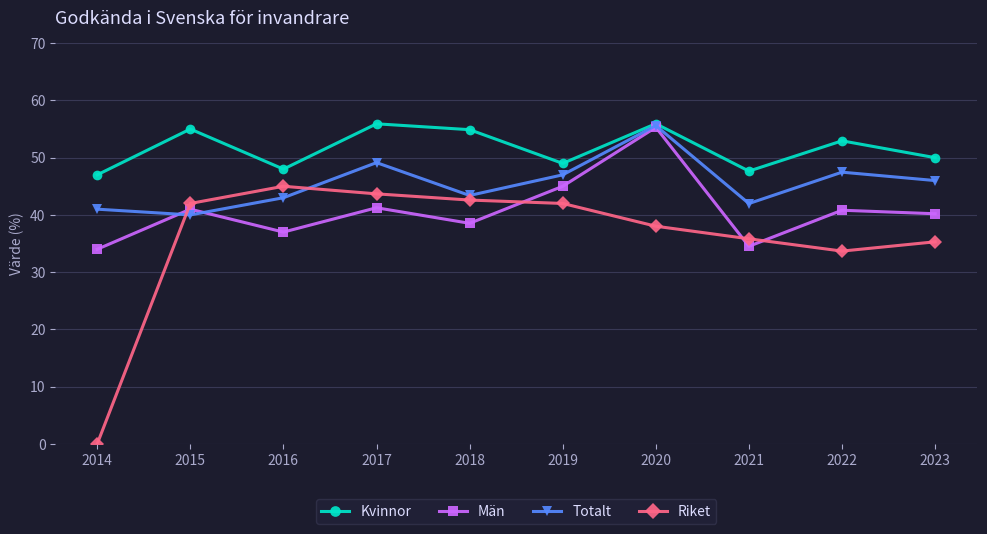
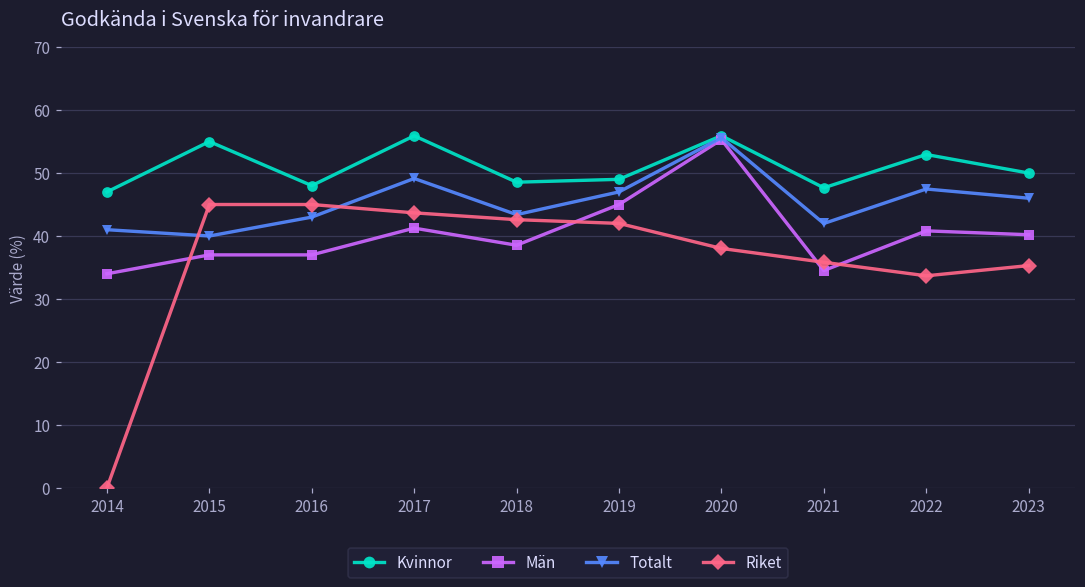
Män, 2015: 41 -> 37
Riket, 2015: 42 -> 45
Kvinnor, 2018: 55 -> 49
